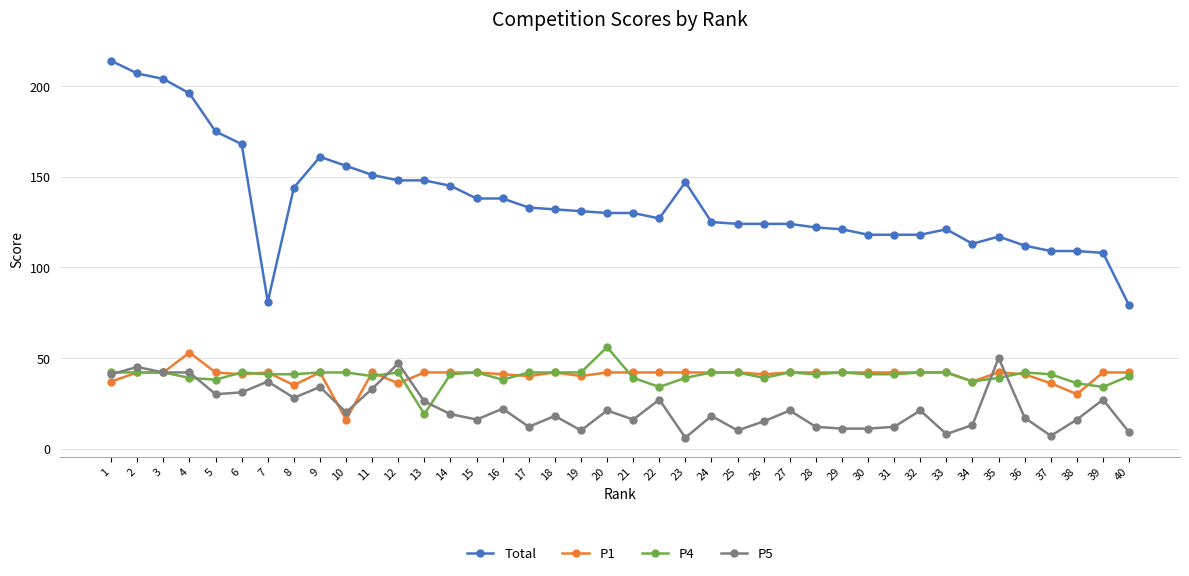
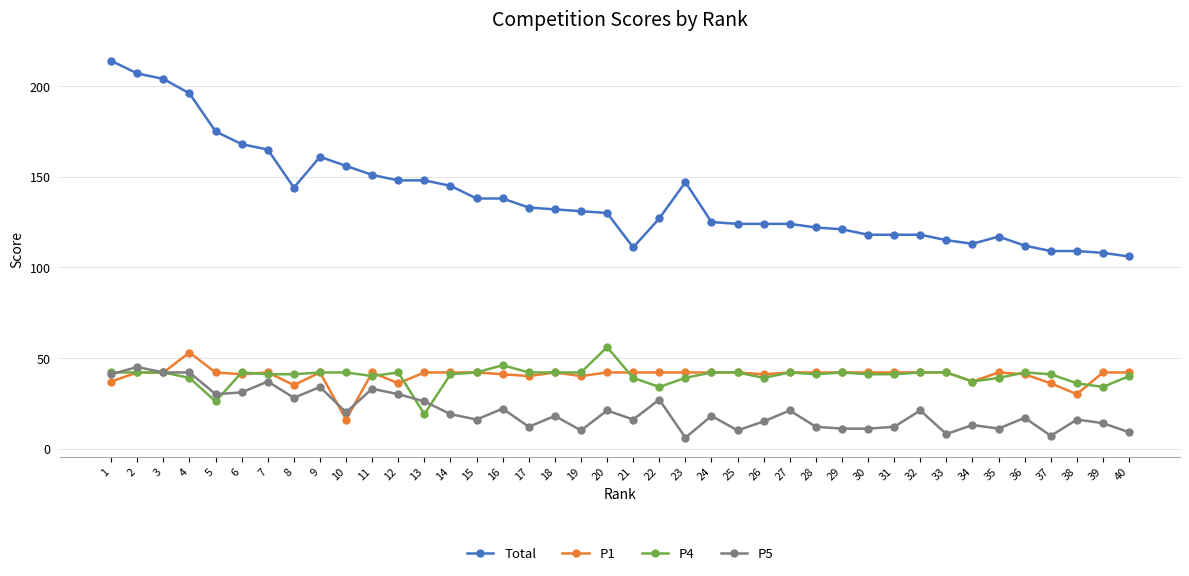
P4, 5: 38 -> 26
Total, 7: 81 -> 165
P5, 12: 47 -> 30
P4, 16: 38 -> 46
Total, 21: 130 -> 111
Total, 33: 121 -> 115
P5, 35: 50 -> 11
P5, 39: 27 -> 14
Total, 40: 79 -> 106
